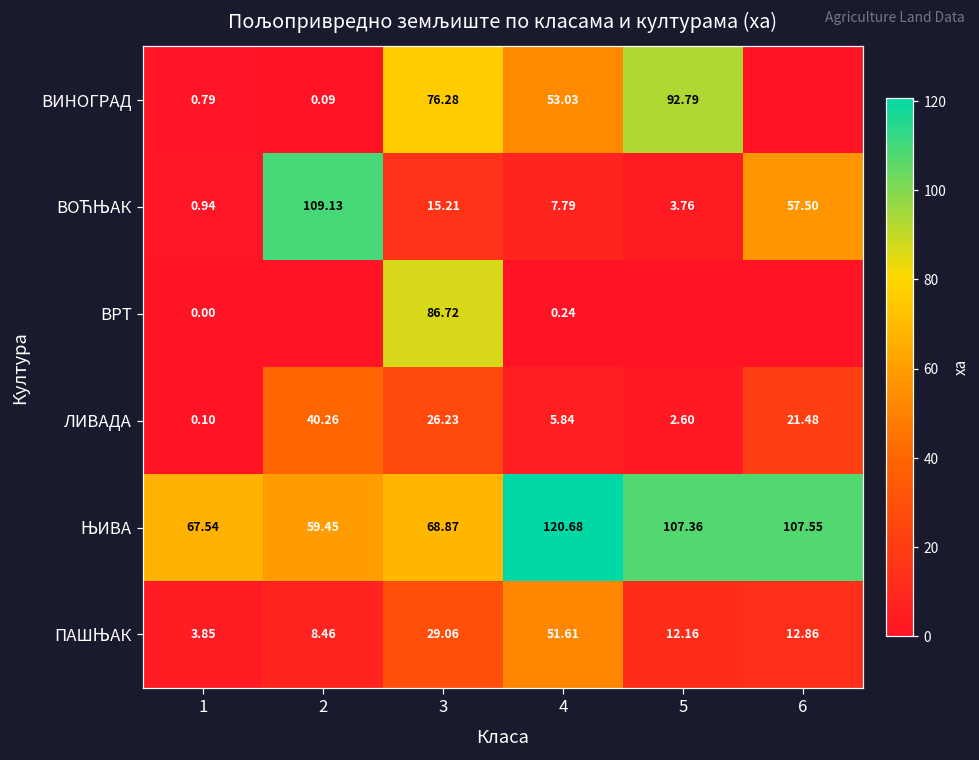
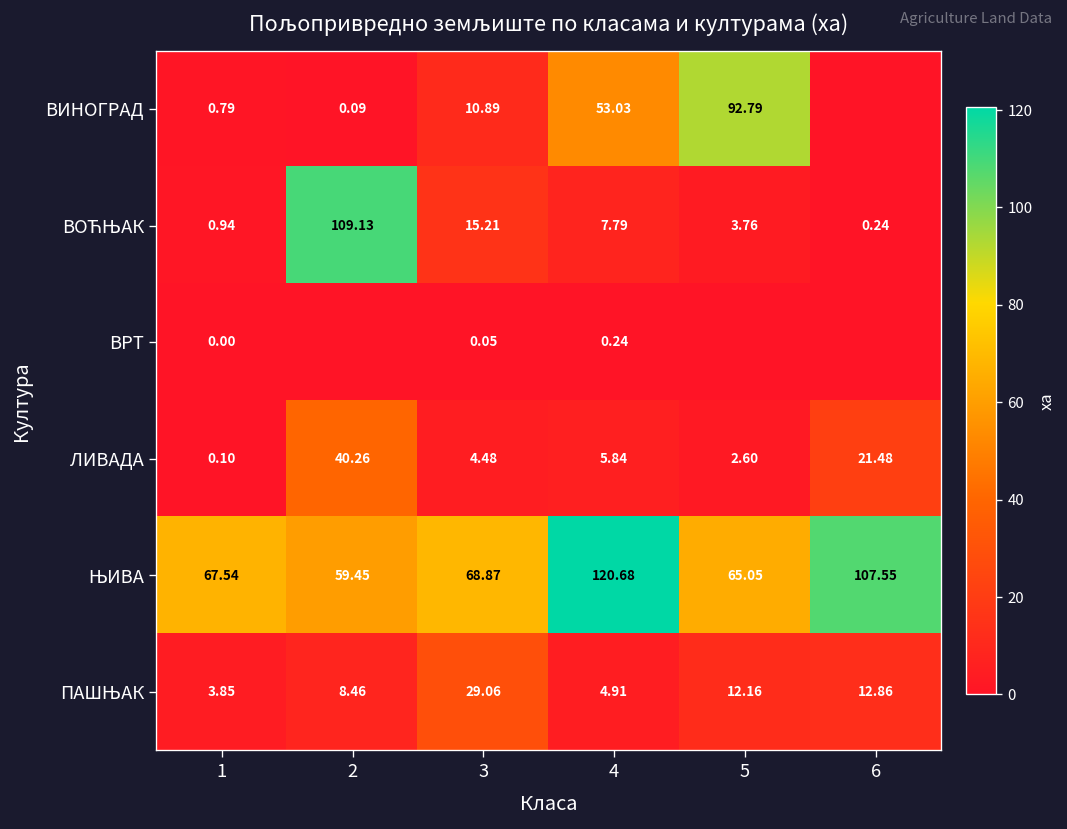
ВИНОГРАД, 3: 76.28 -> 10.89
ВОЋЊАК, 6: 57.50 -> 0.24
ВРТ, 3: 86.72 -> 0.05
ЛИВАДА, 3: 26.23 -> 4.48
ЊИВА, 5: 107.36 -> 65.05
ПАШЊАК, 4: 51.61 -> 4.91
